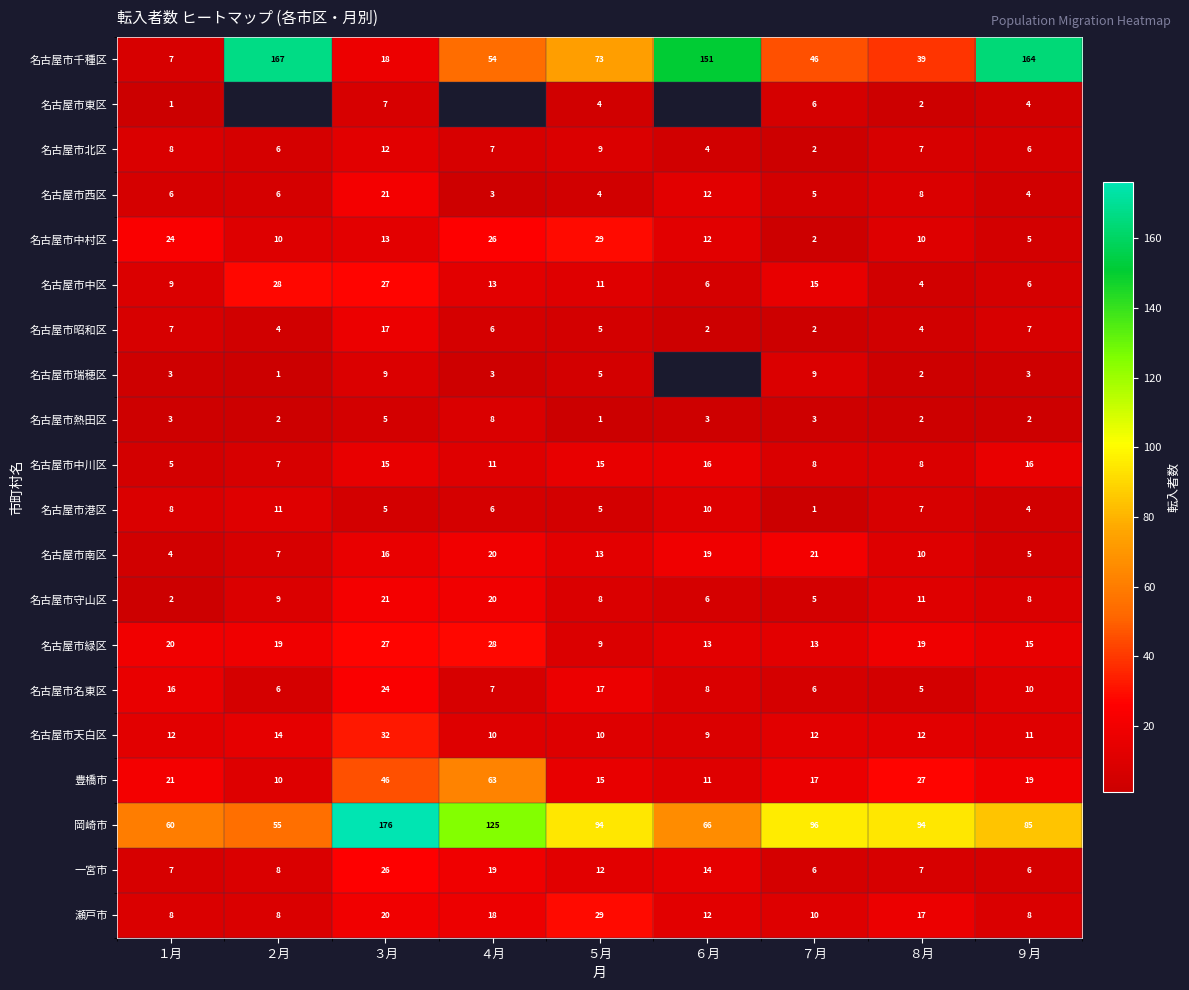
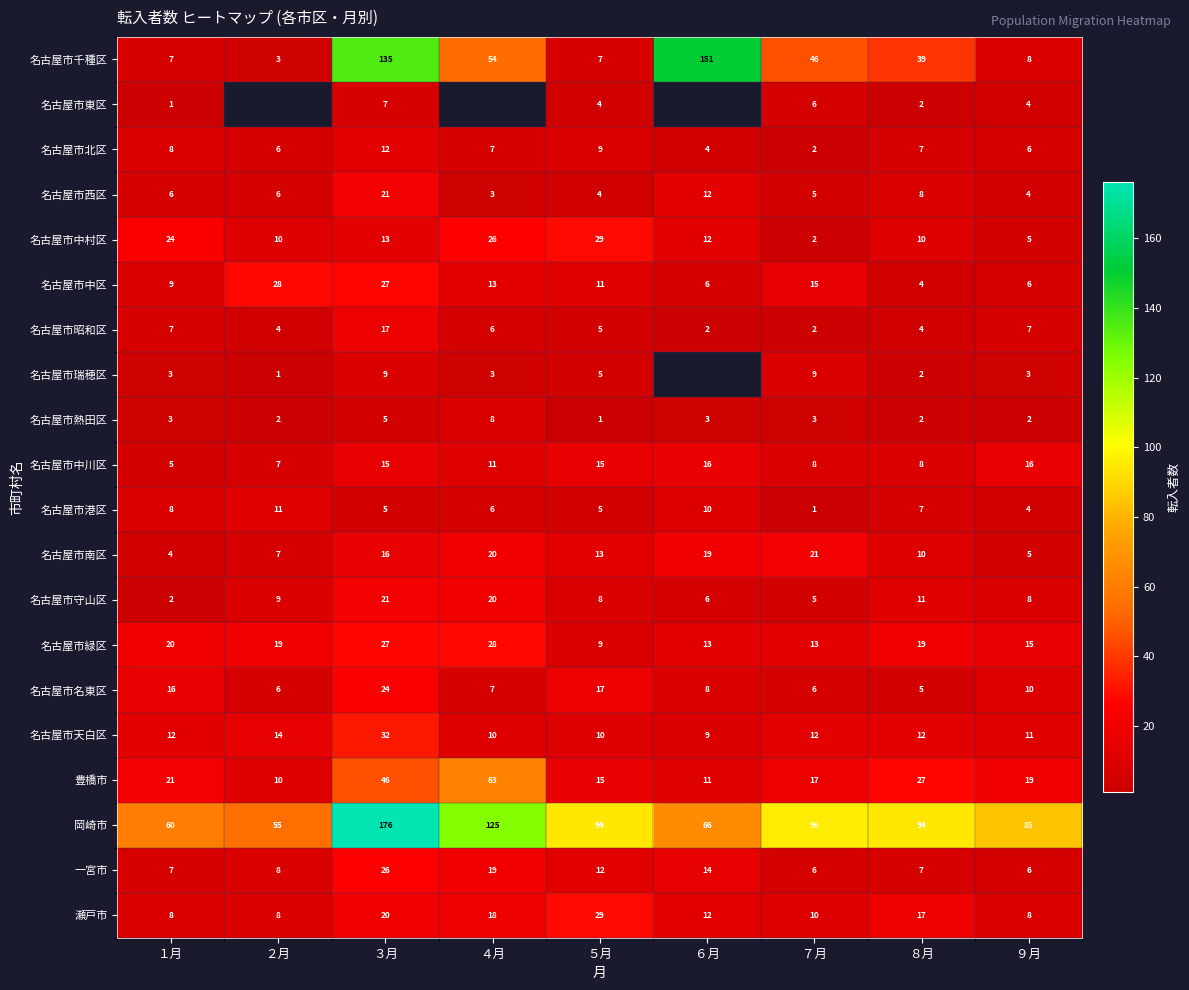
名古屋市千種区, ２月: 167 -> 3
名古屋市千種区, ３月: 18 -> 135
名古屋市千種区, ５月: 73 -> 7
名古屋市千種区, ９月: 164 -> 8
